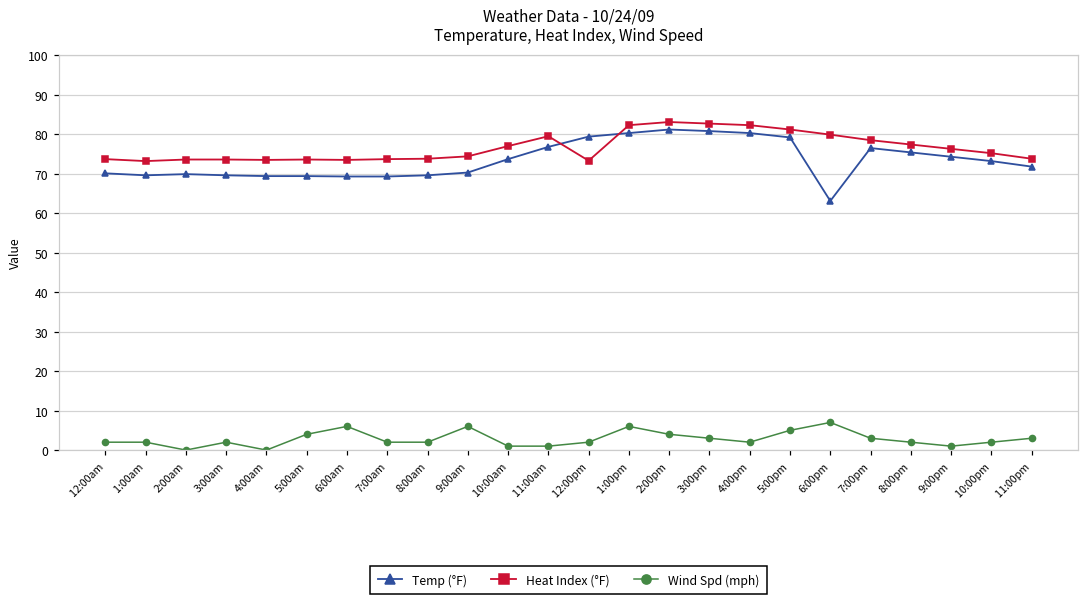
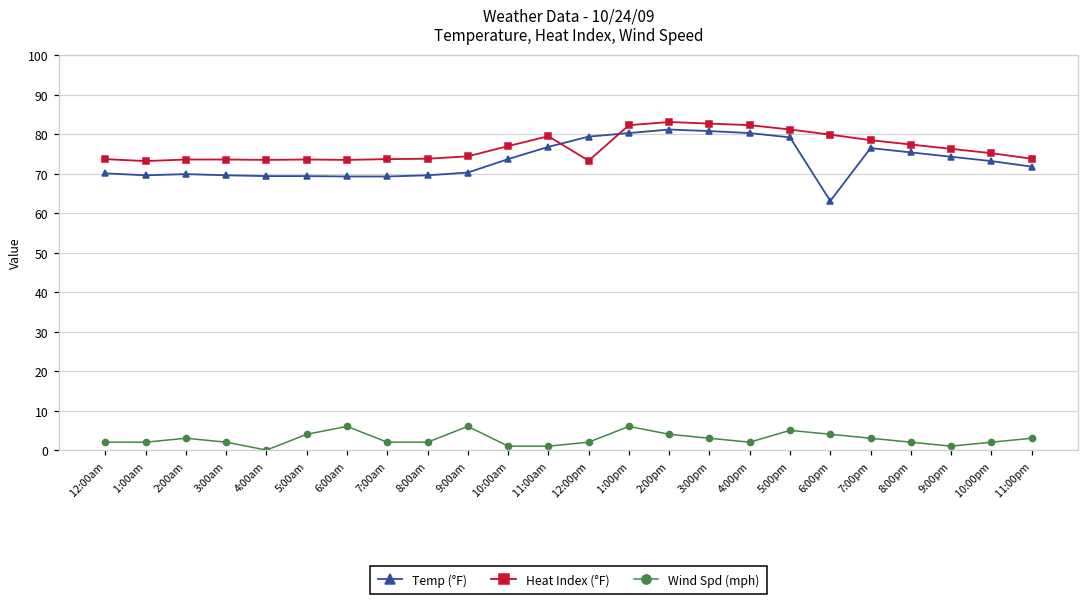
Wind Spd (mph), 2:00am: 0 -> 3
Wind Spd (mph), 6:00pm: 7 -> 4
